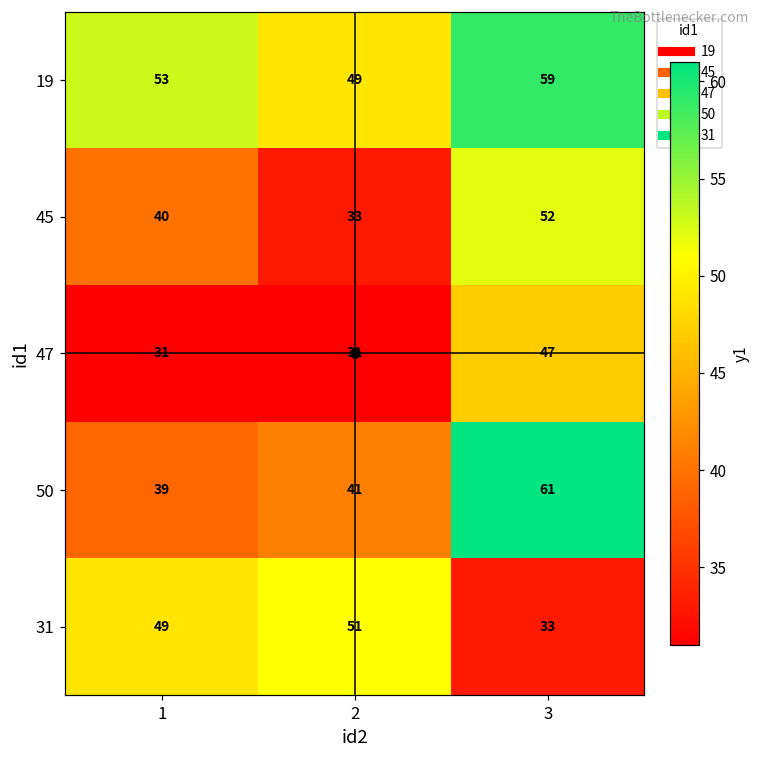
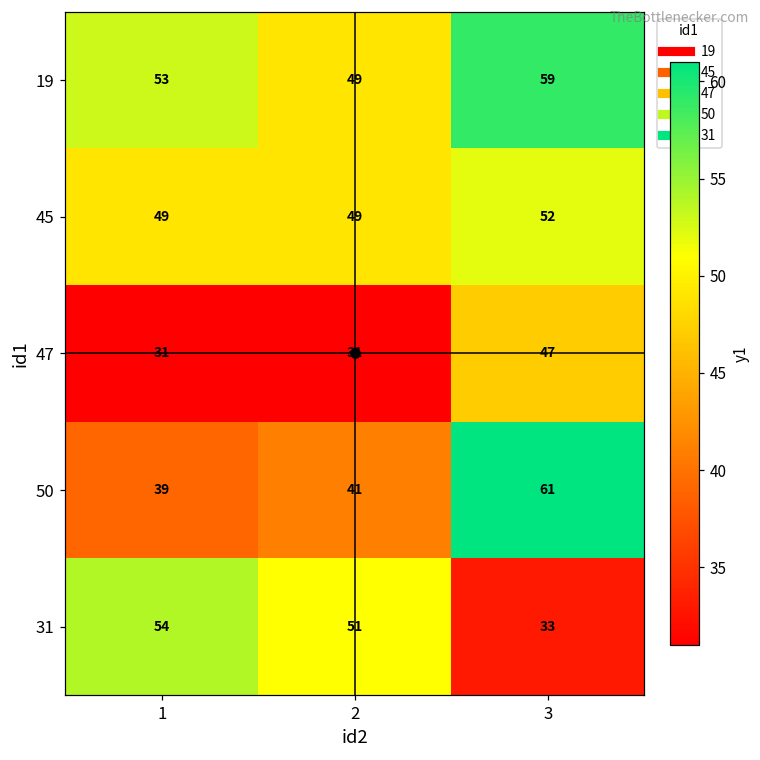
45, 1: 40 -> 49
45, 2: 33 -> 49
31, 1: 49 -> 54
